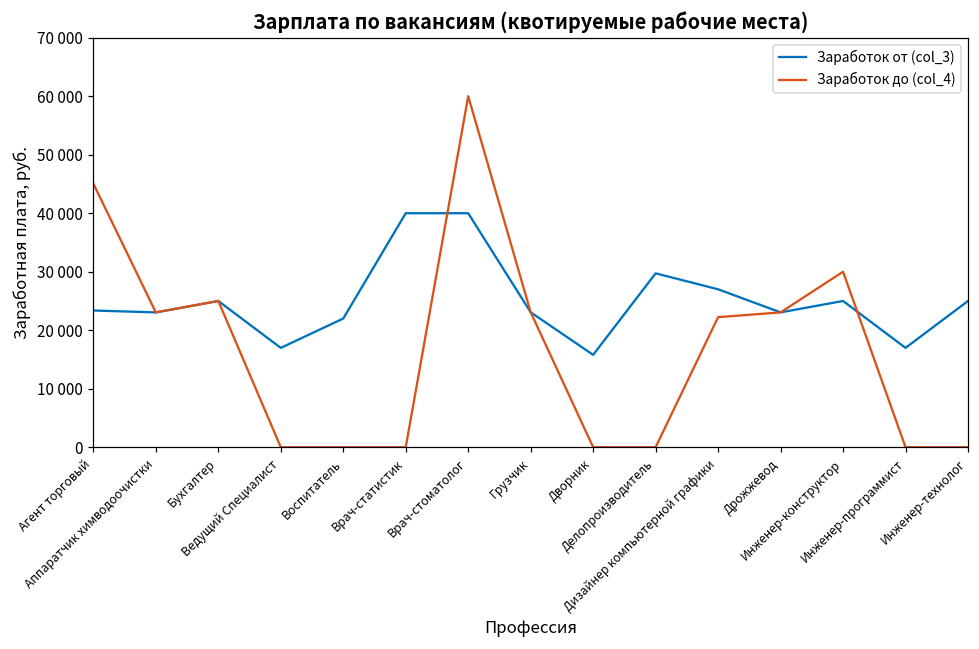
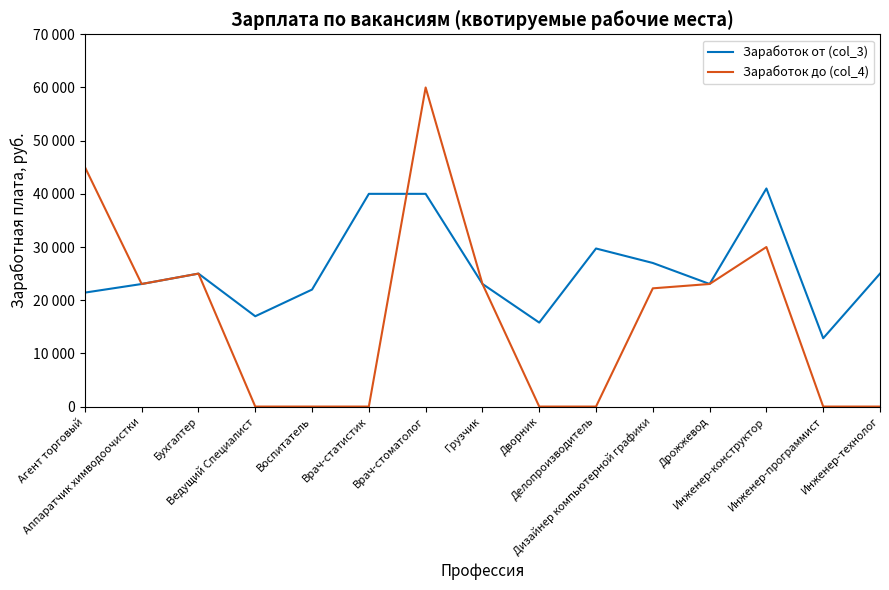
Заработок от (col_3), Агент торговый: 23000 -> 21000
Заработок от (col_3), Инженер-конструктор: 25000 -> 41000
Заработок от (col_3), Инженер-программист: 17000 -> 13000
